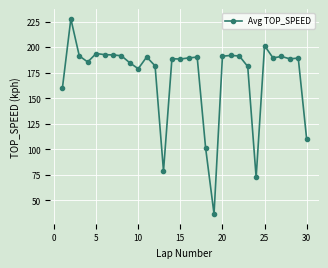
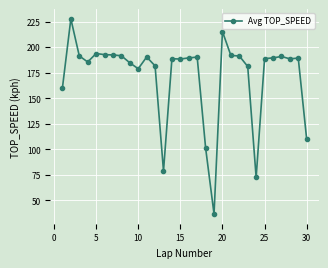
20: 191 -> 215
25: 201 -> 189
